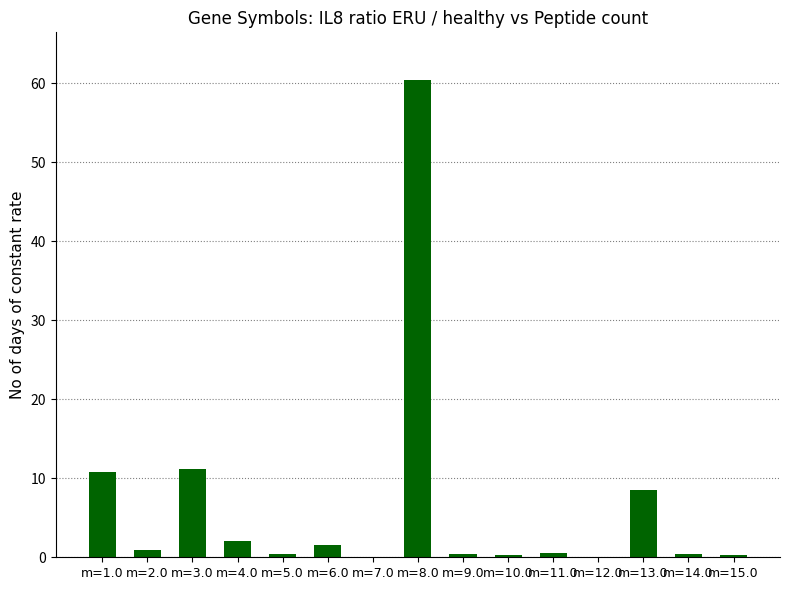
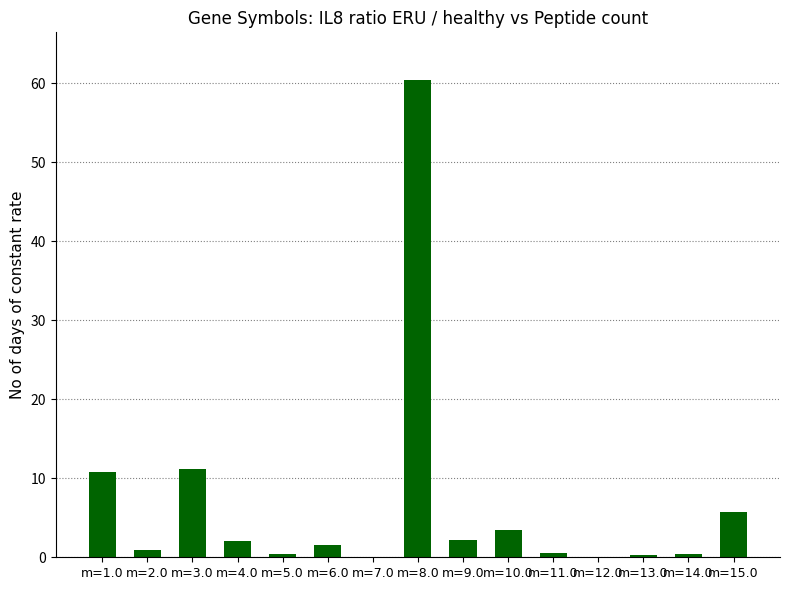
m=9.0: 0 -> 2
m=10.0: 0 -> 3
m=13.0: 9 -> 0
m=15.0: 0 -> 6
